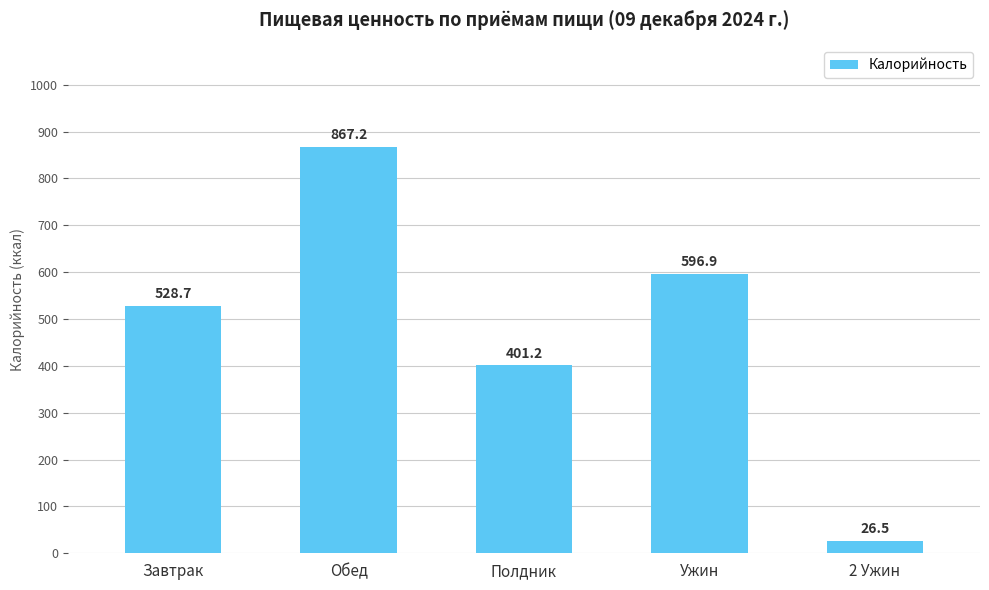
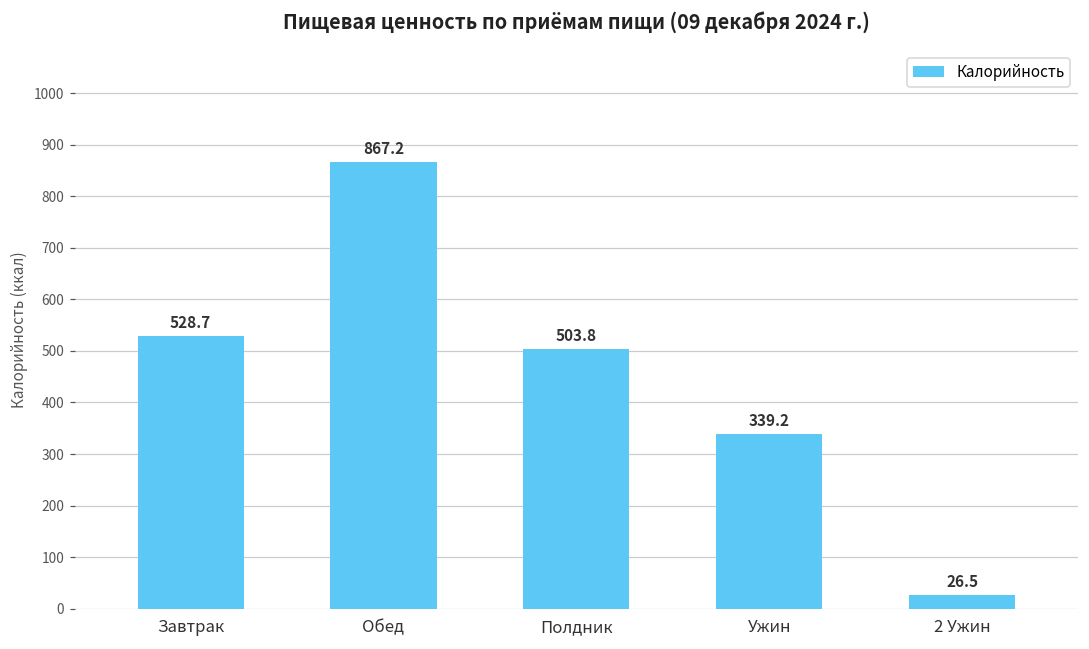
Полдник: 401.2 -> 503.8
Ужин: 596.9 -> 339.2
